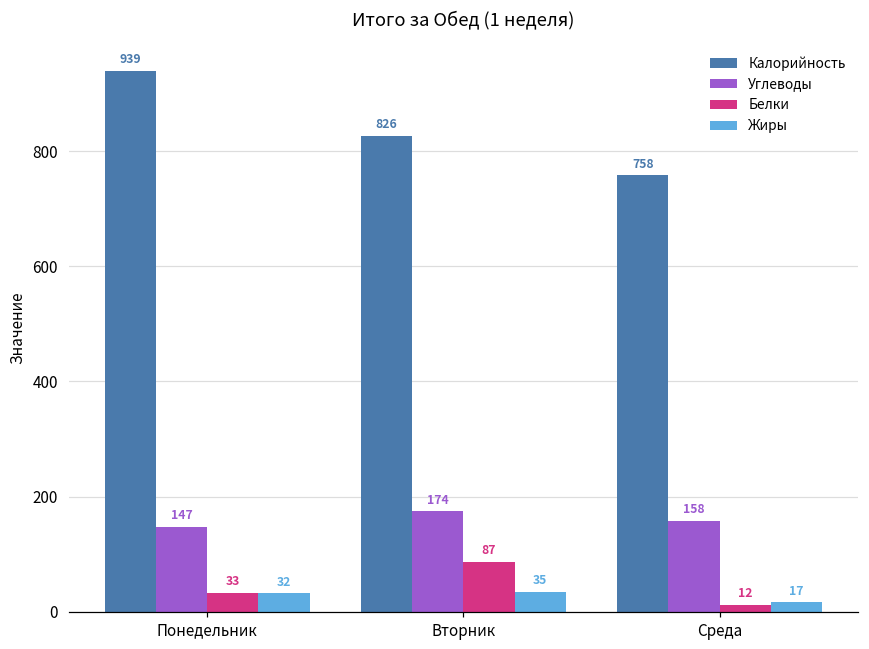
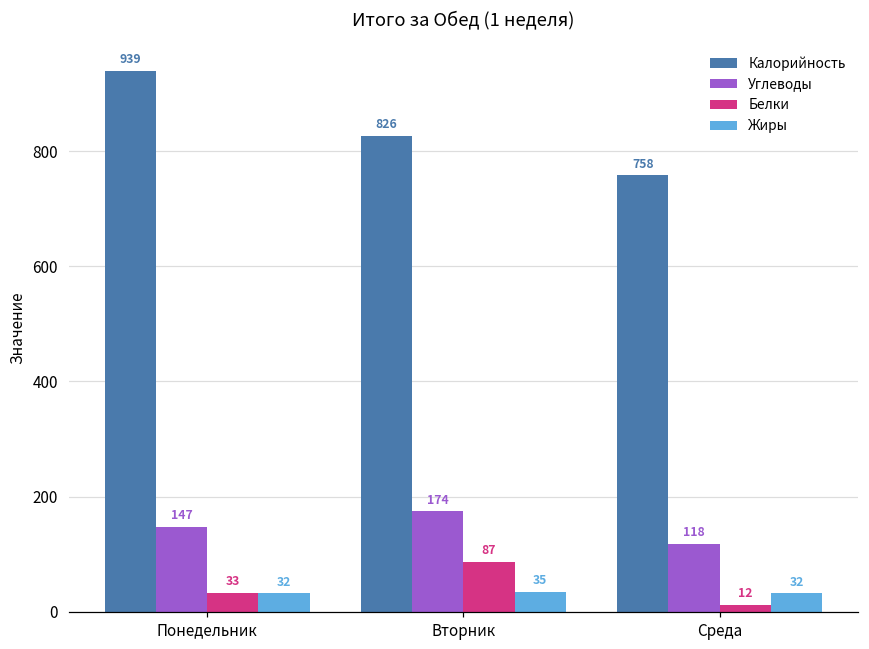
Углеводы, Среда: 158 -> 118
Жиры, Среда: 17 -> 32
